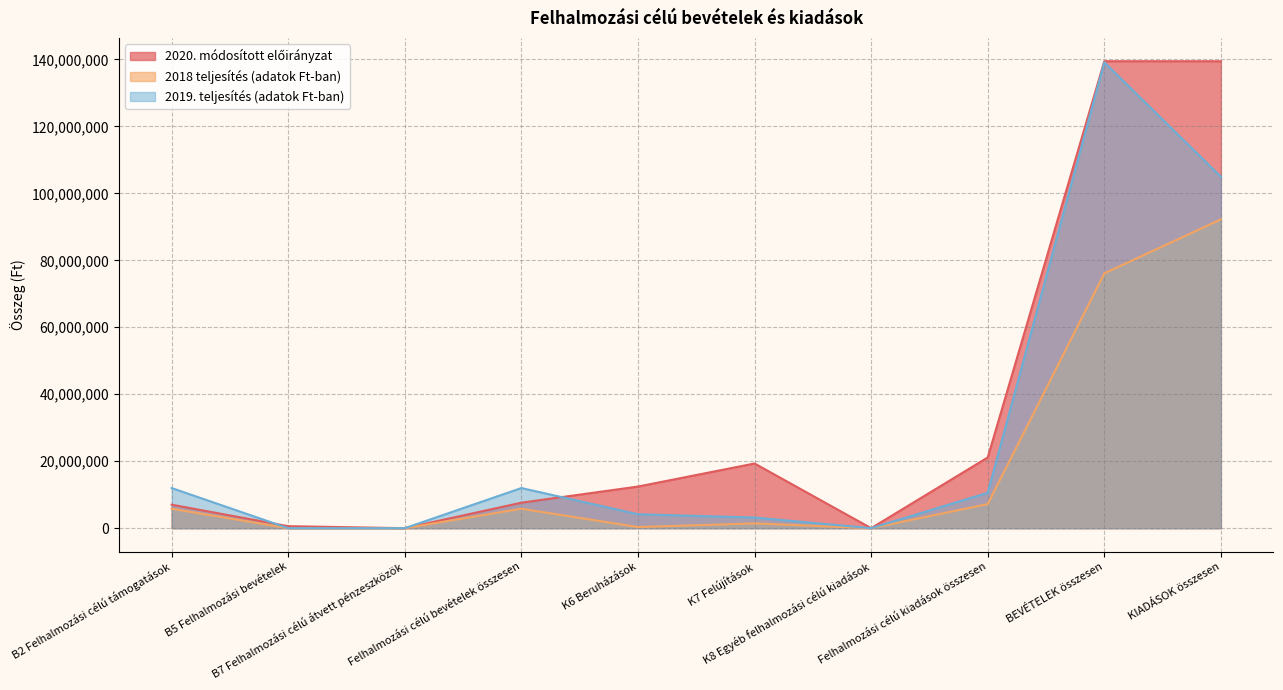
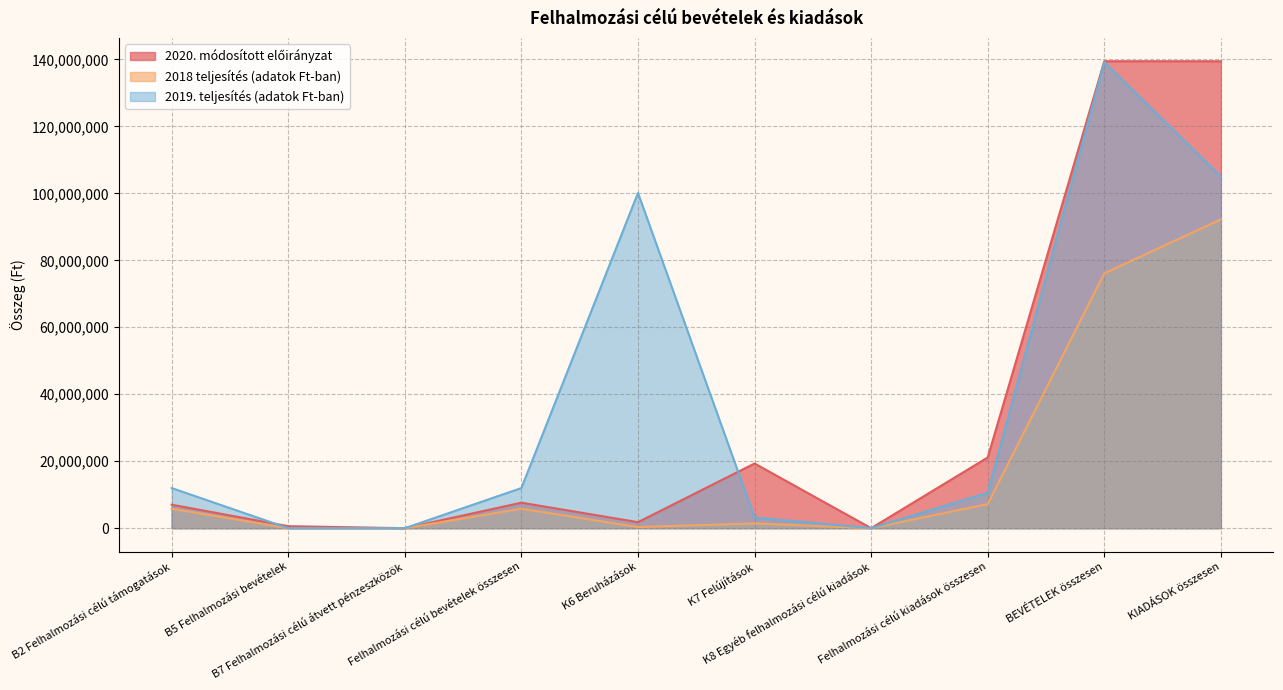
2020. módosított előirányzat, K6 Beruházások: 12,000,000 -> 2,000,000
2019. teljesítés (adatok Ft-ban), K6 Beruházások: 4,000,000 -> 100,000,000
